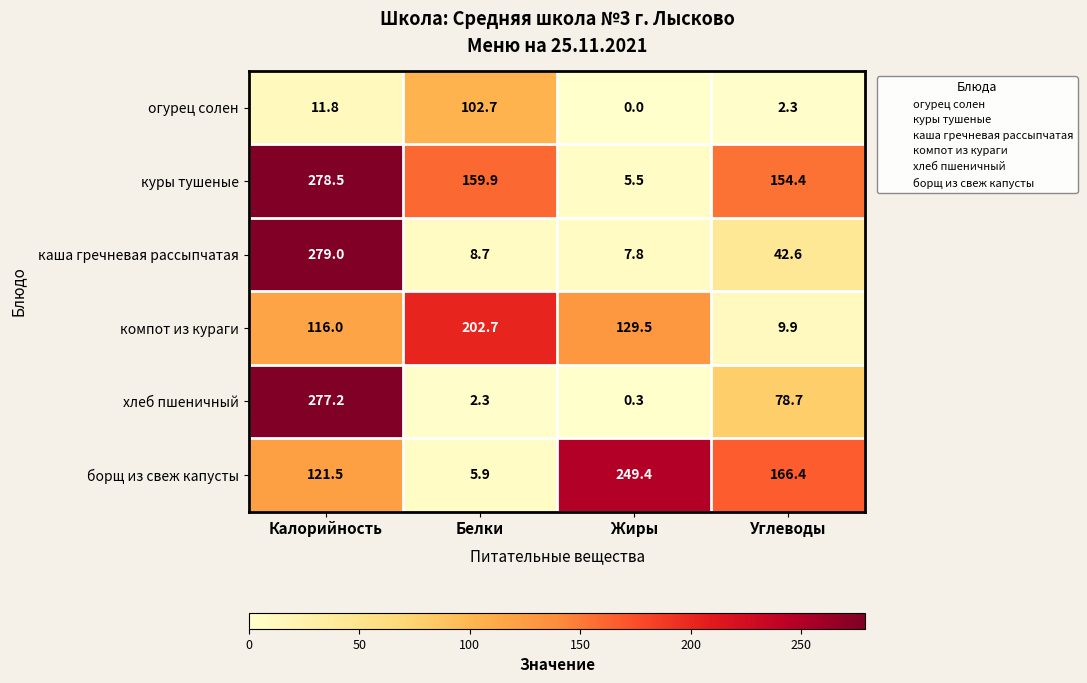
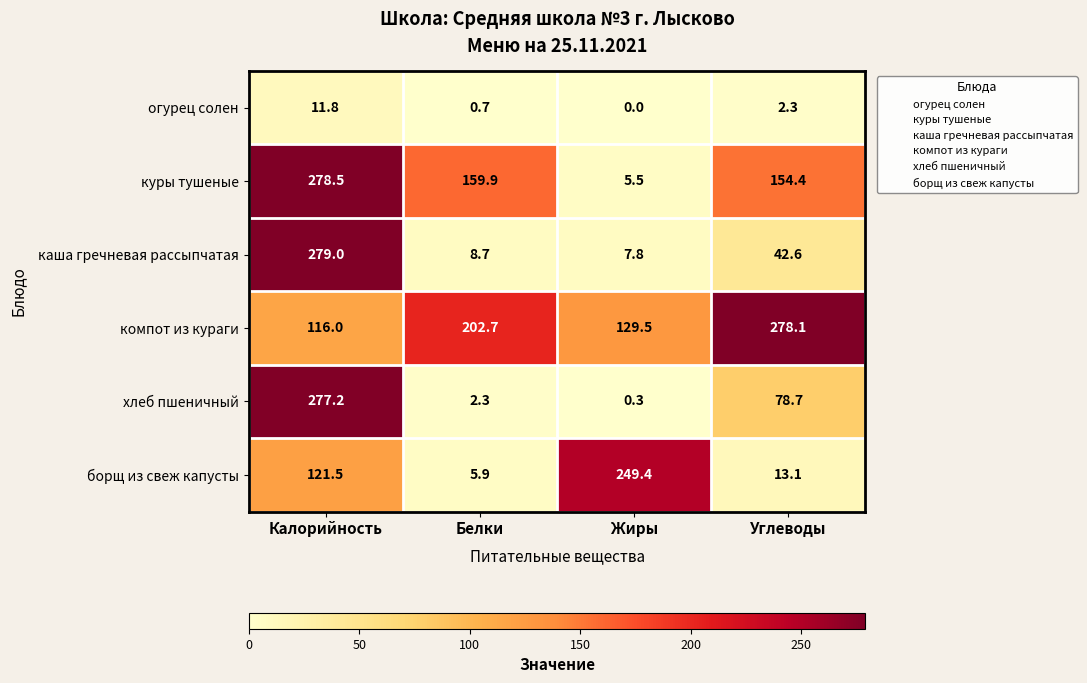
огурец солен, Белки: 102.7 -> 0.7
компот из кураги, Углеводы: 9.9 -> 278.1
борщ из свеж капусты, Углеводы: 166.4 -> 13.1
